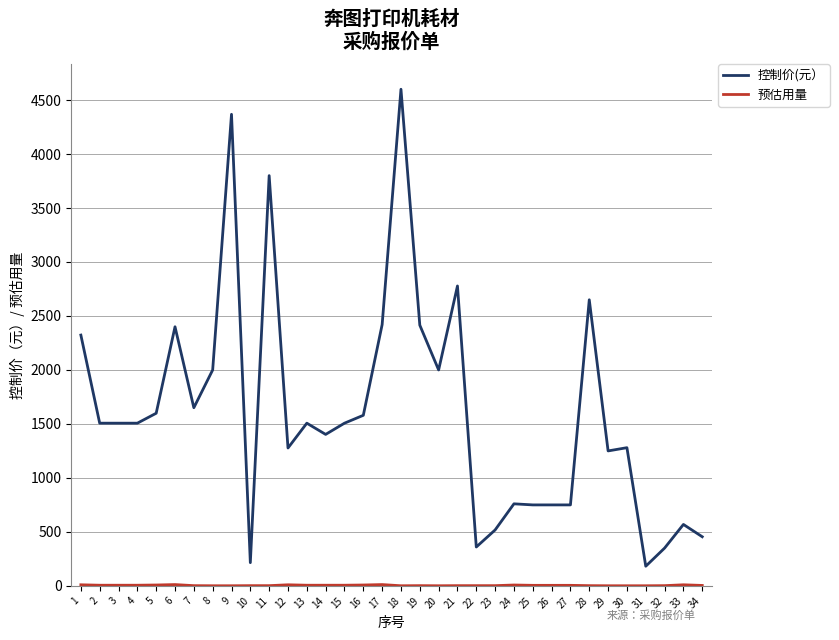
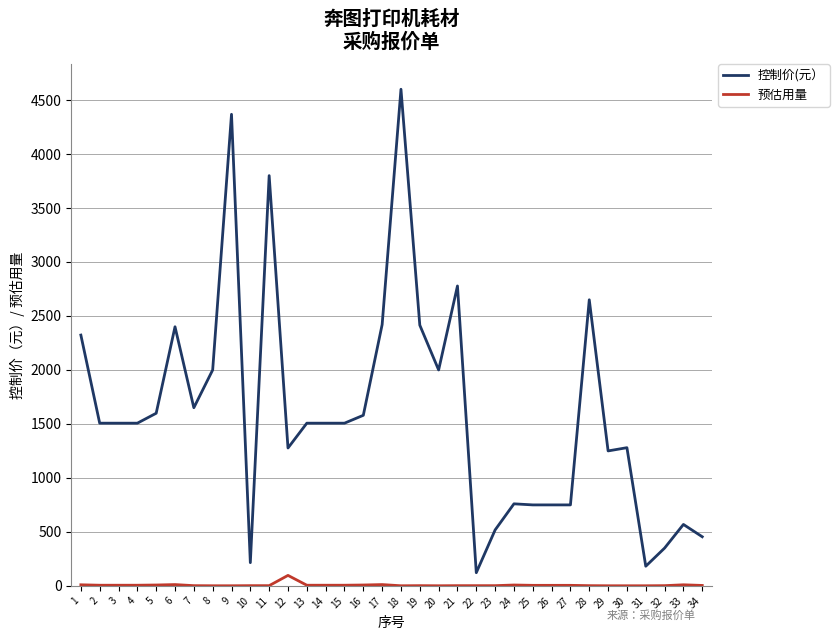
预估用量, 12: 10 -> 100
控制价(元）, 14: 1400 -> 1510
控制价(元）, 22: 360 -> 120
